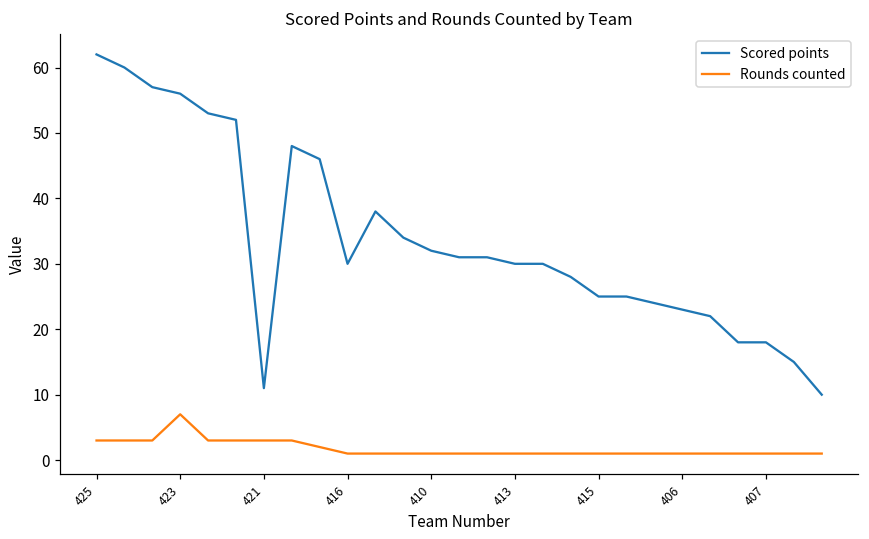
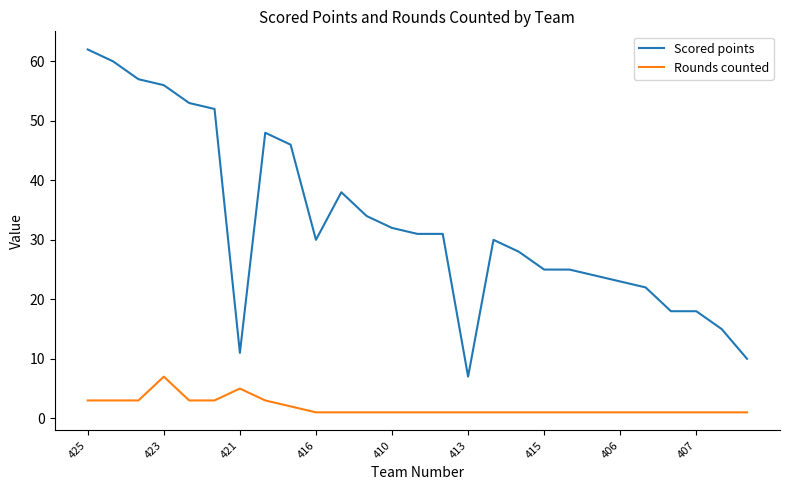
Rounds counted, 421: 3 -> 5
Scored points, 413: 30 -> 7
